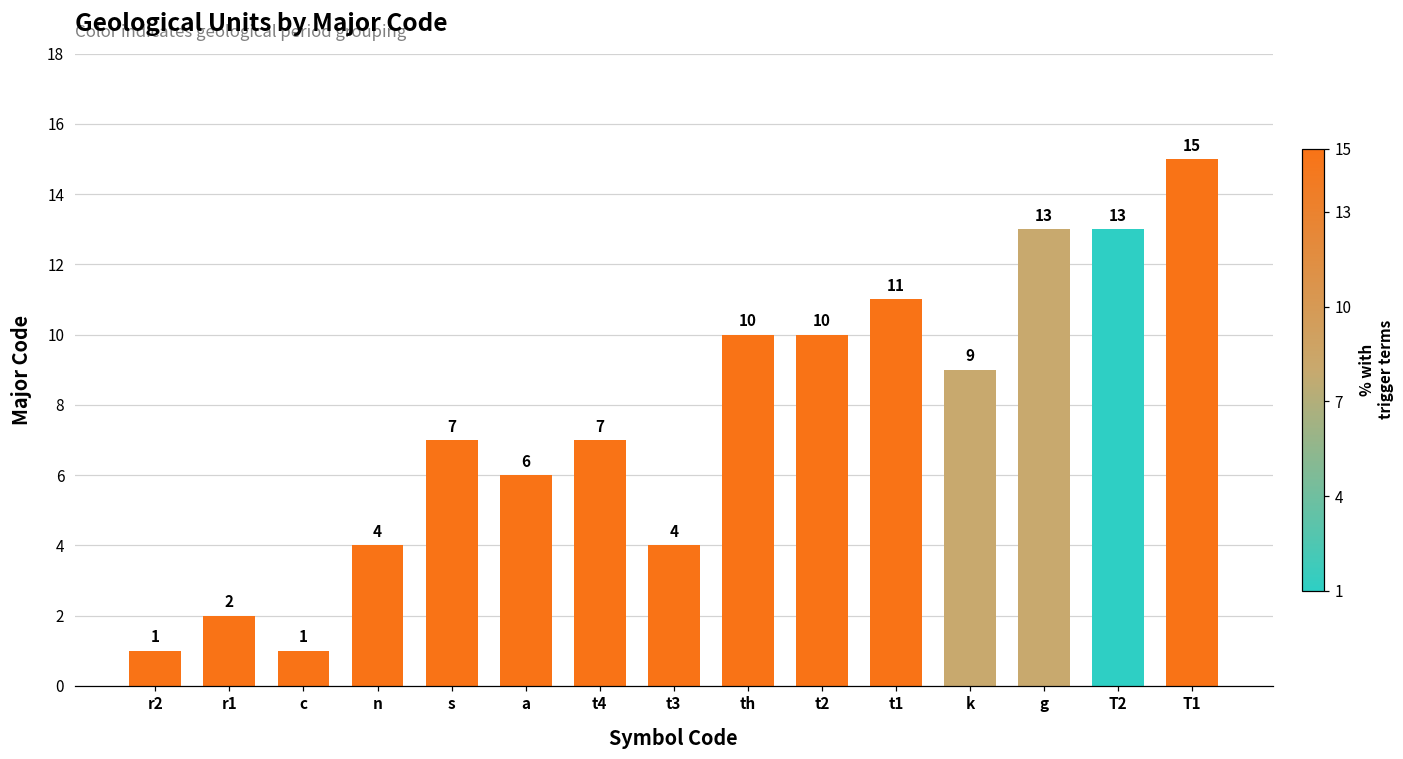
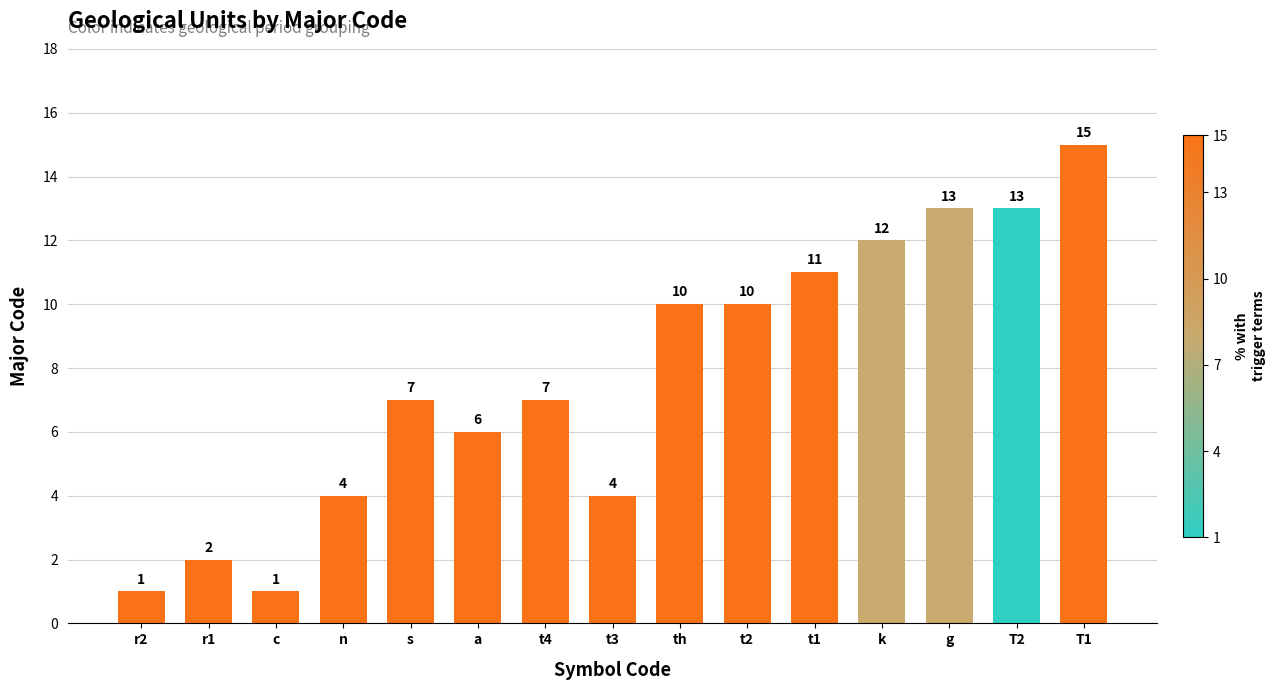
k: 9 -> 12
